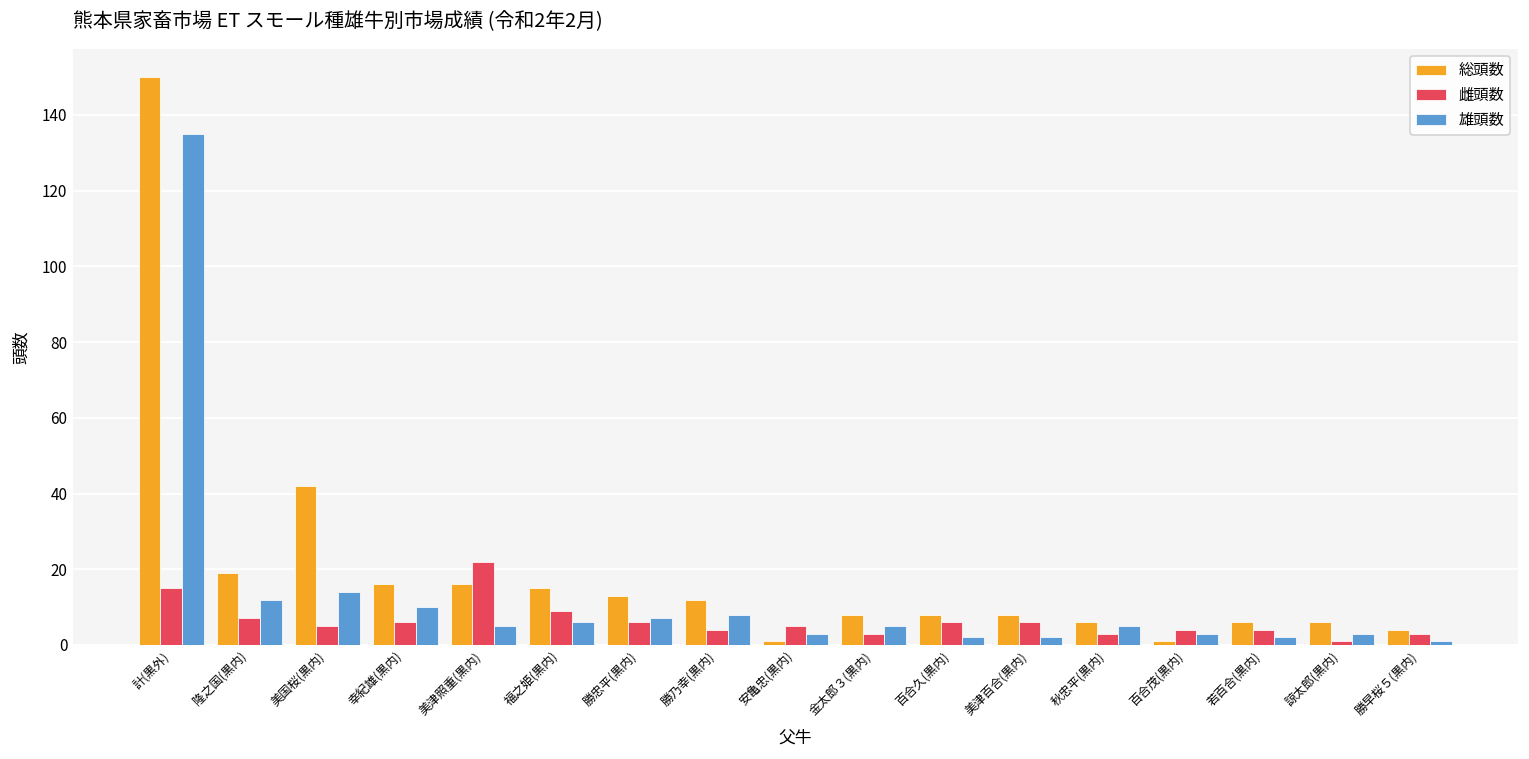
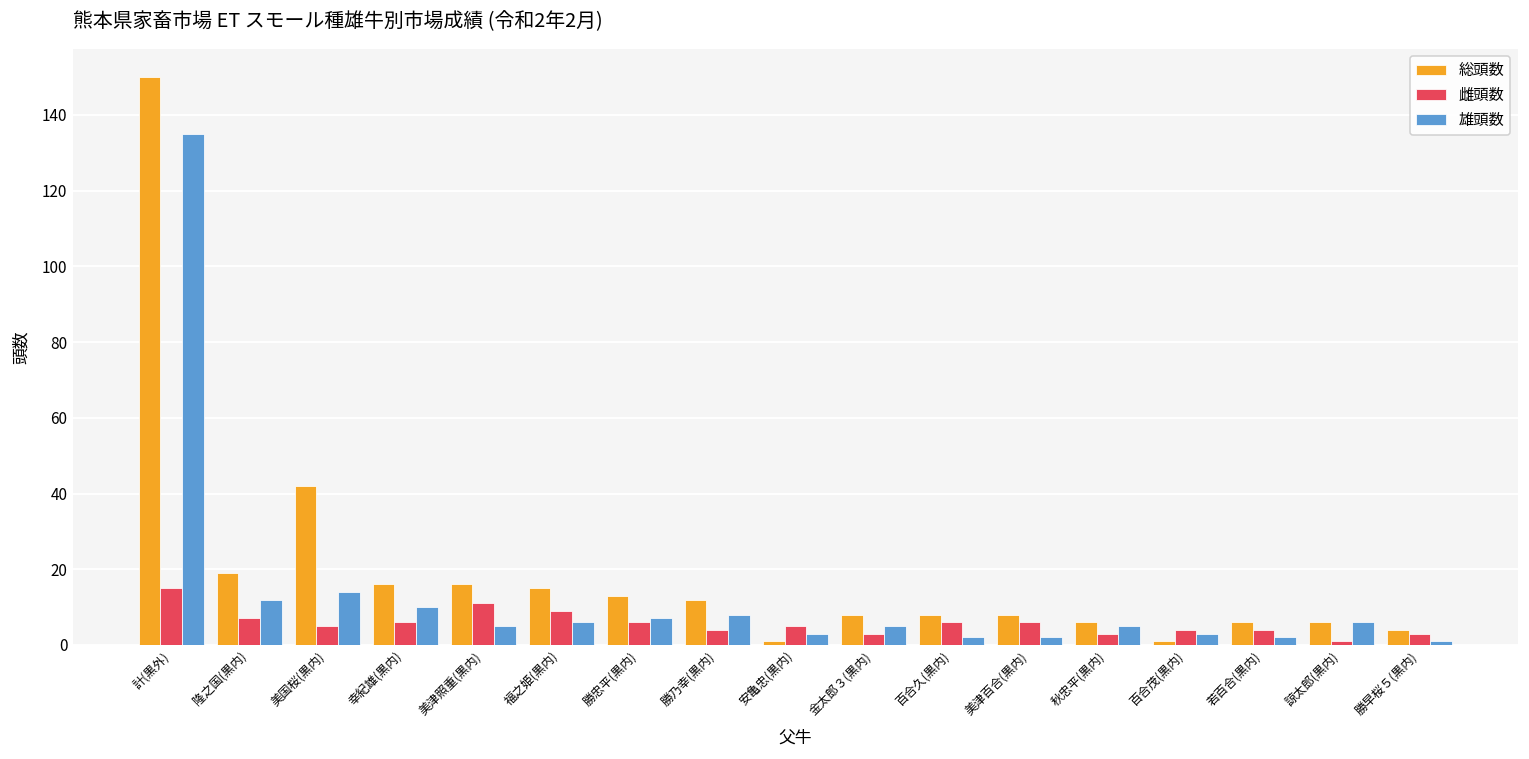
雌頭数, 美津照重(黒内): 22 -> 11
雄頭数, 諒太郎(黒内): 3 -> 6
